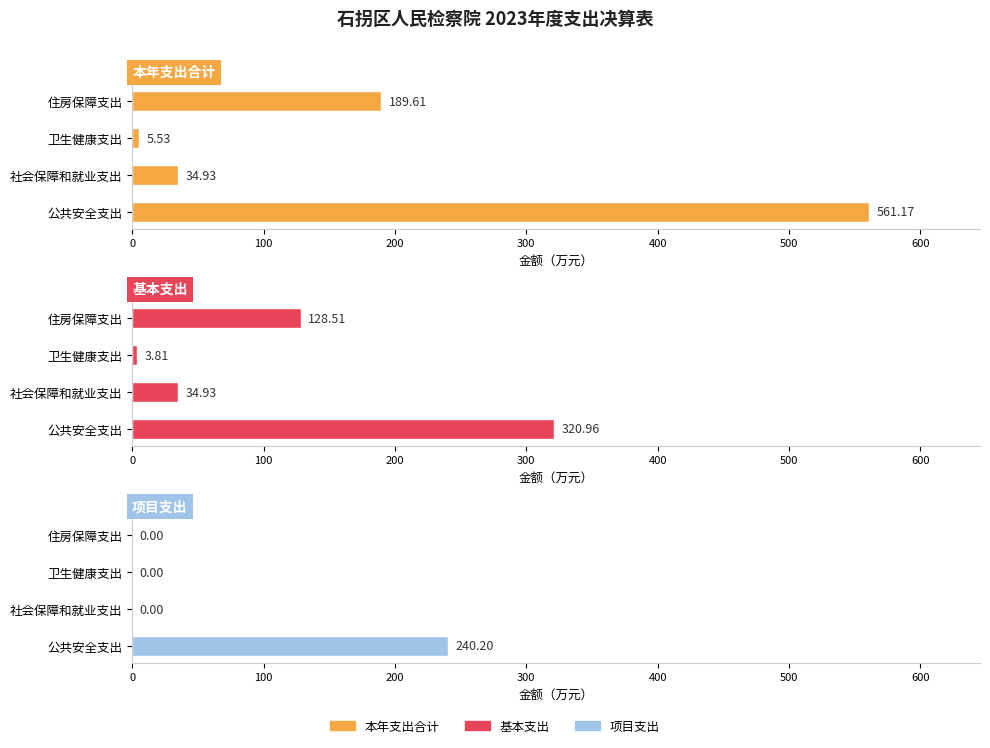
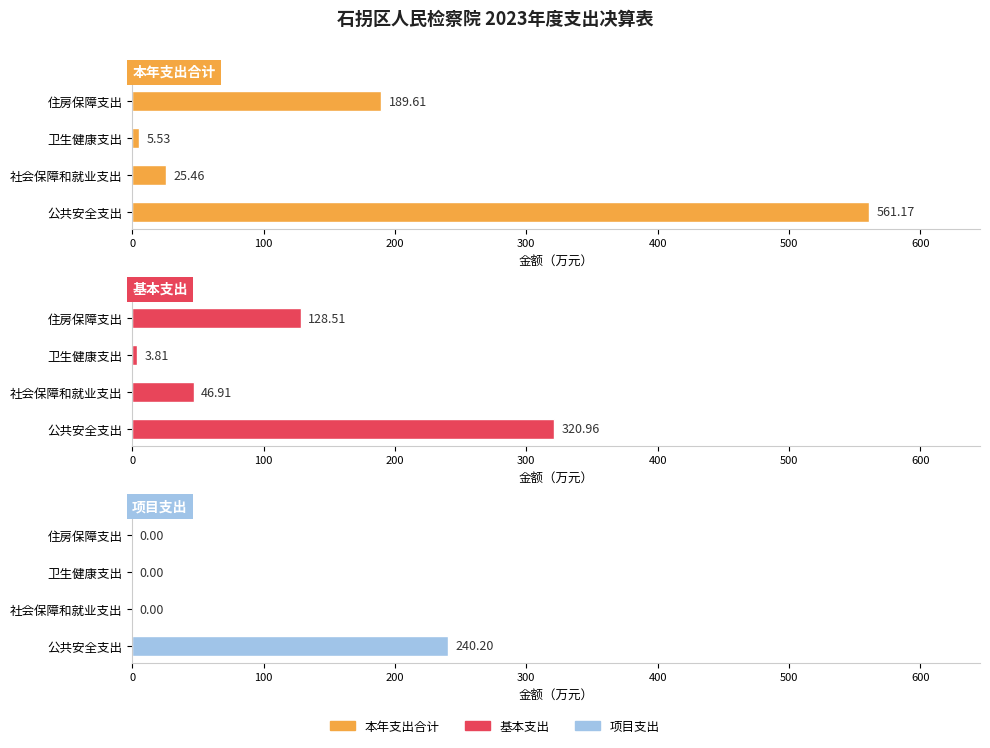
本年支出合计, 社会保障和就业支出: 34.93 -> 25.46
基本支出, 社会保障和就业支出: 34.93 -> 46.91
